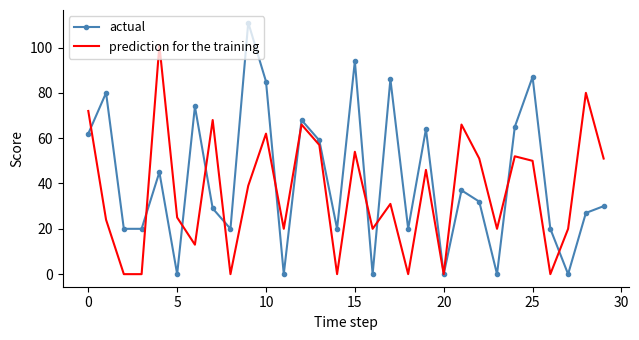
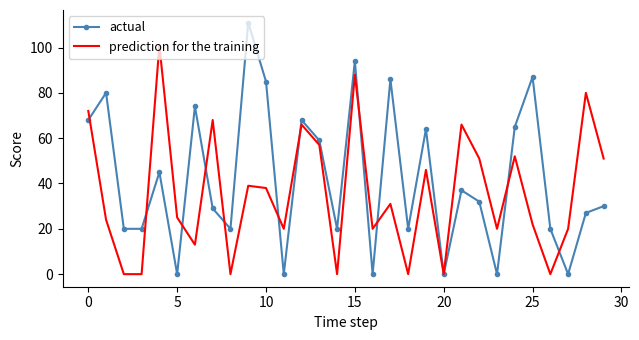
actual, 0: 62 -> 68
prediction for the training, 10: 62 -> 38
prediction for the training, 15: 54 -> 88
prediction for the training, 25: 50 -> 22
